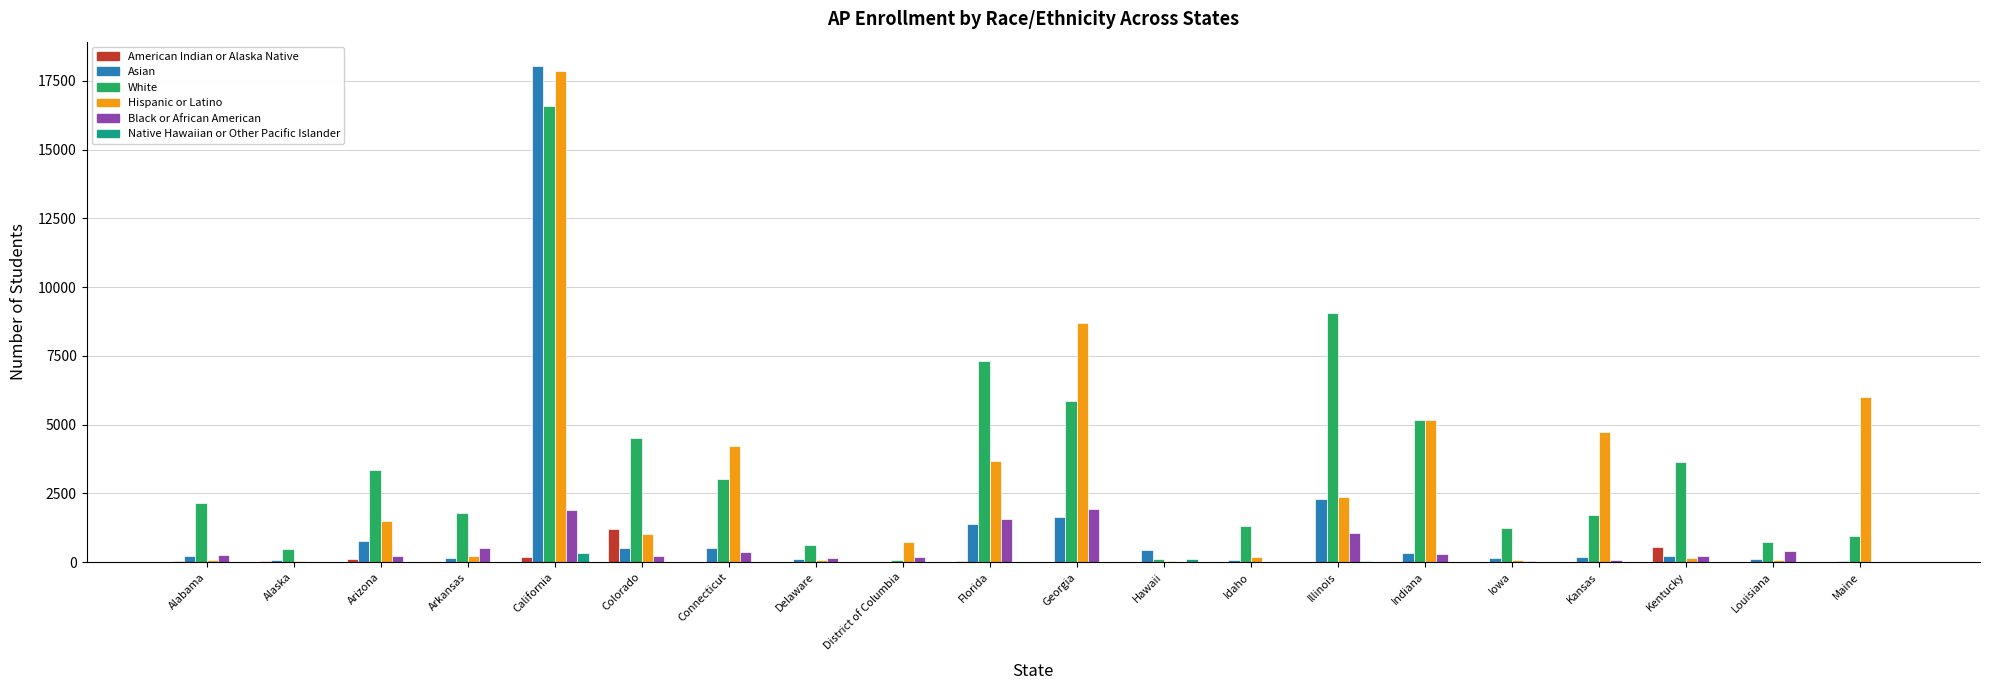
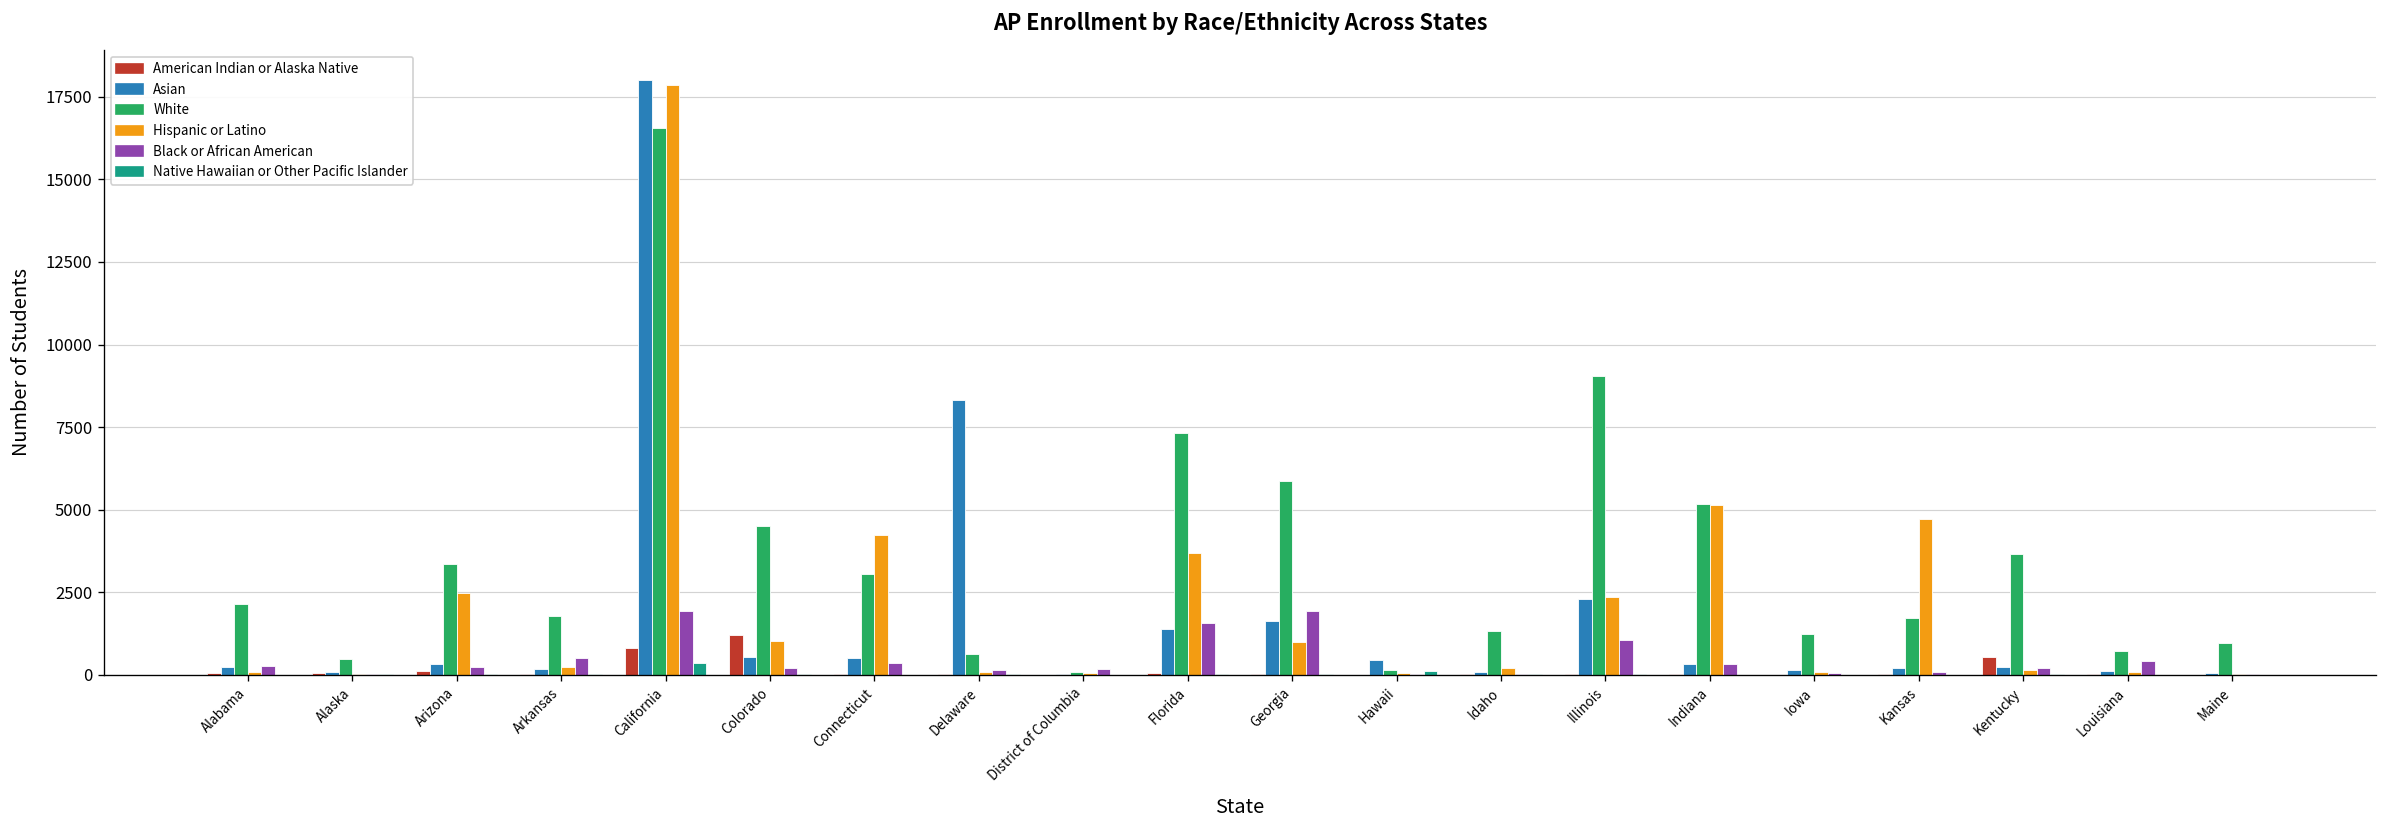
Asian, Arizona: 800 -> 300
Hispanic or Latino, Arizona: 1500 -> 2500
American Indian or Alaska Native, California: 200 -> 800
Asian, Delaware: 100 -> 8300
Hispanic or Latino, District of Columbia: 700 -> 100
Hispanic or Latino, Georgia: 8700 -> 1000
Hispanic or Latino, Maine: 6000 -> 0
